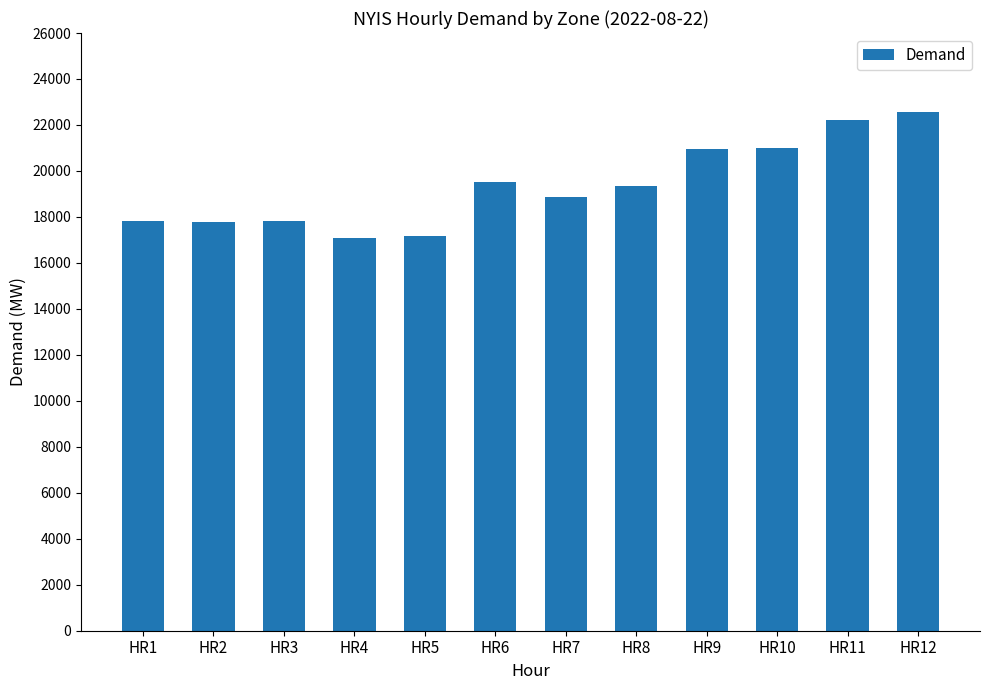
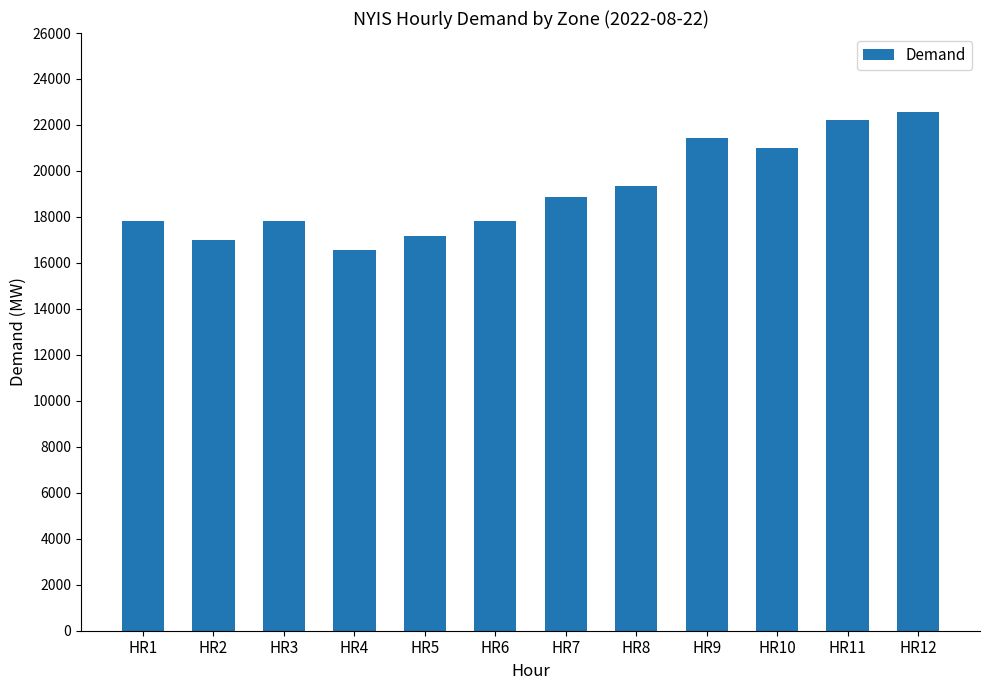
HR2: 17800 -> 17000
HR4: 17100 -> 16600
HR6: 19500 -> 17800
HR9: 21000 -> 21500
